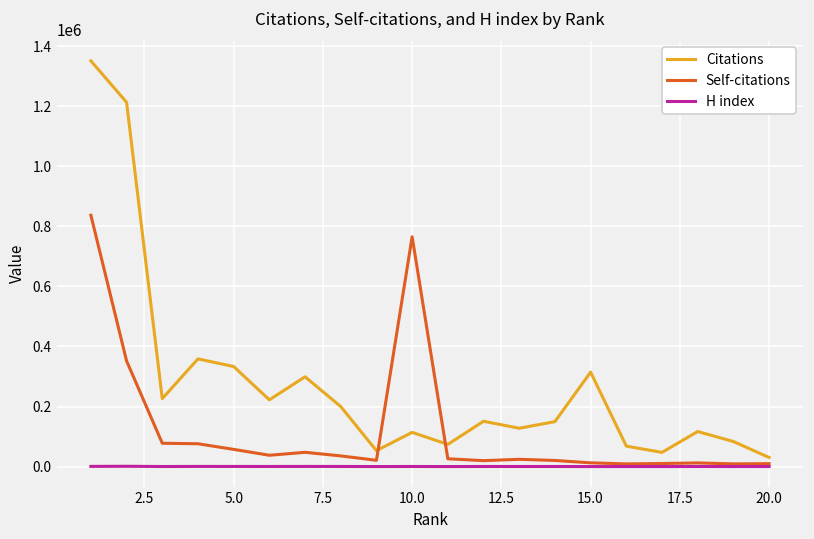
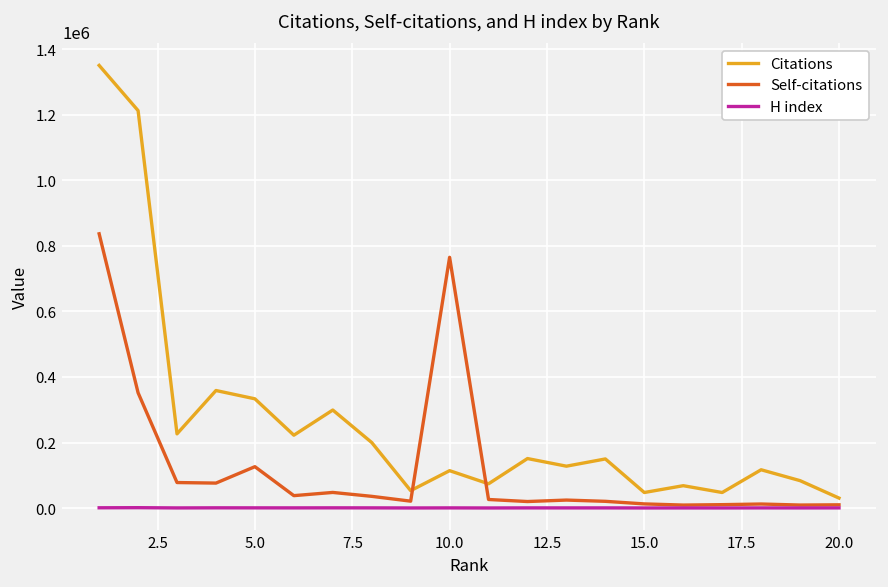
Self-citations, 5.0: 60000 -> 130000
Citations, 15.0: 310000 -> 50000
